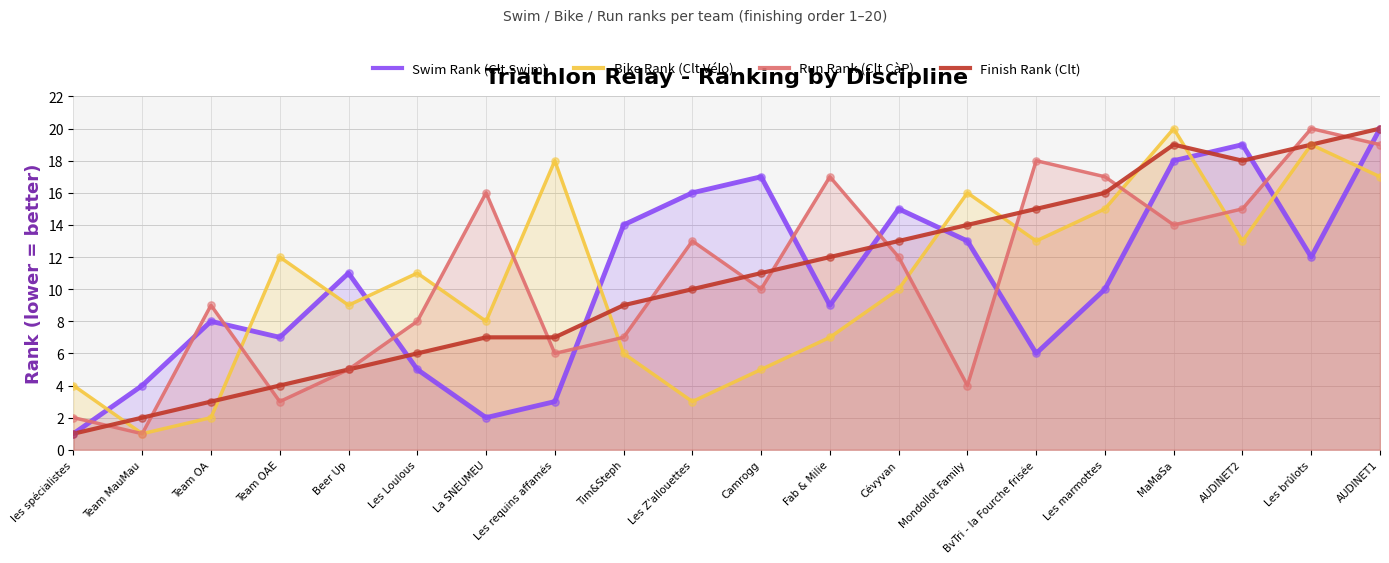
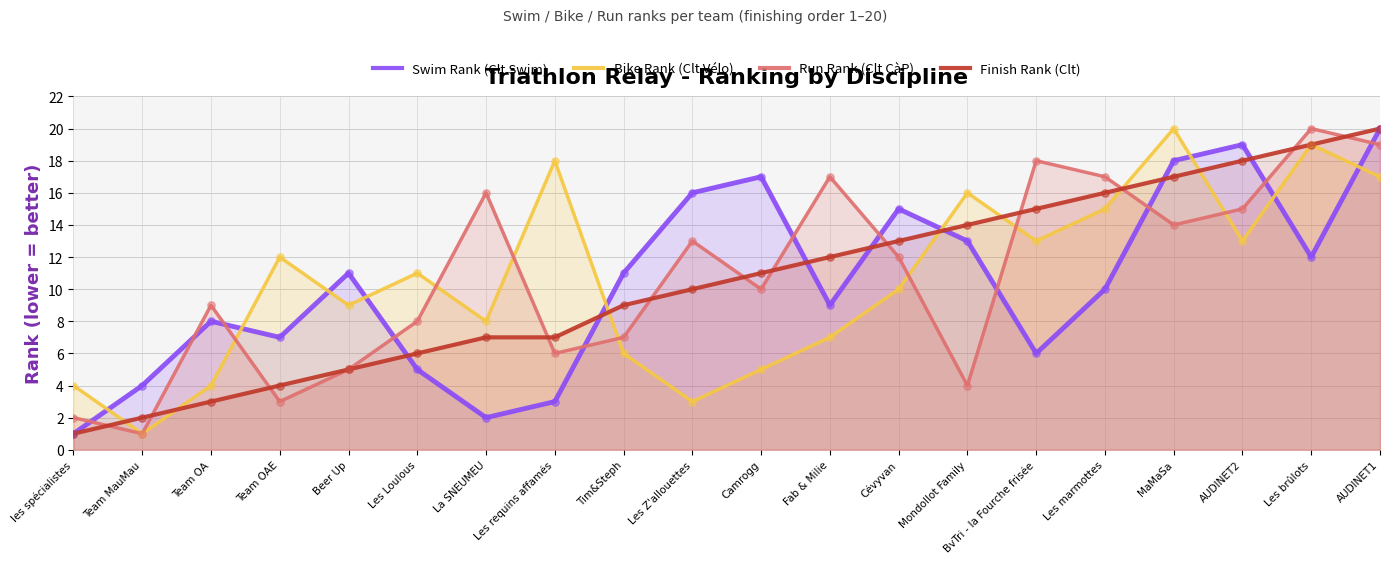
Bike Rank (Clt Vélo), Team OA: 2 -> 4
Swim Rank (Clt Swim), Tim&Steph: 14 -> 11
Finish Rank (Clt), MaMaSa: 19 -> 17
